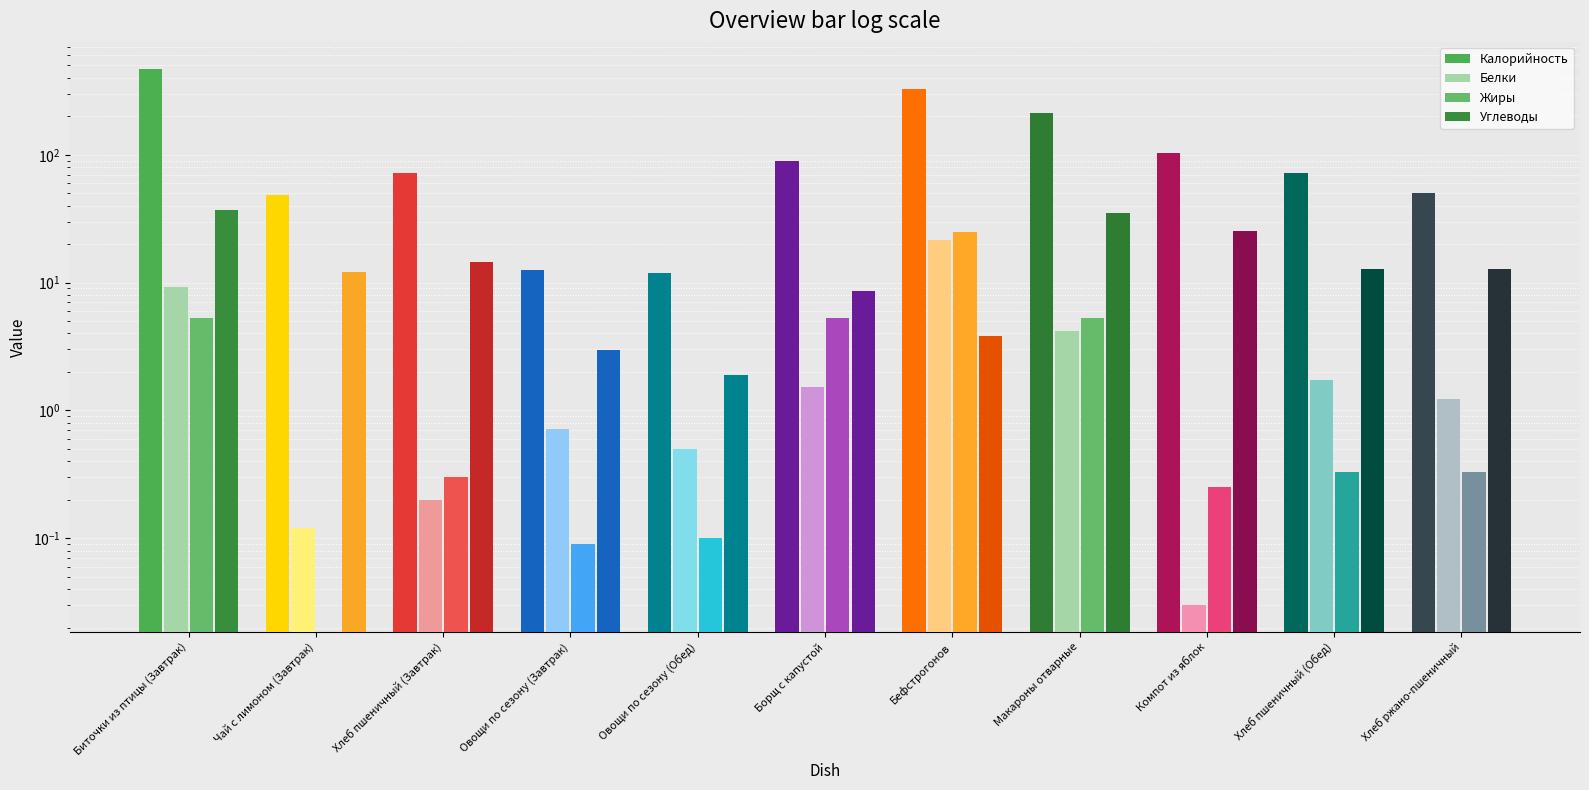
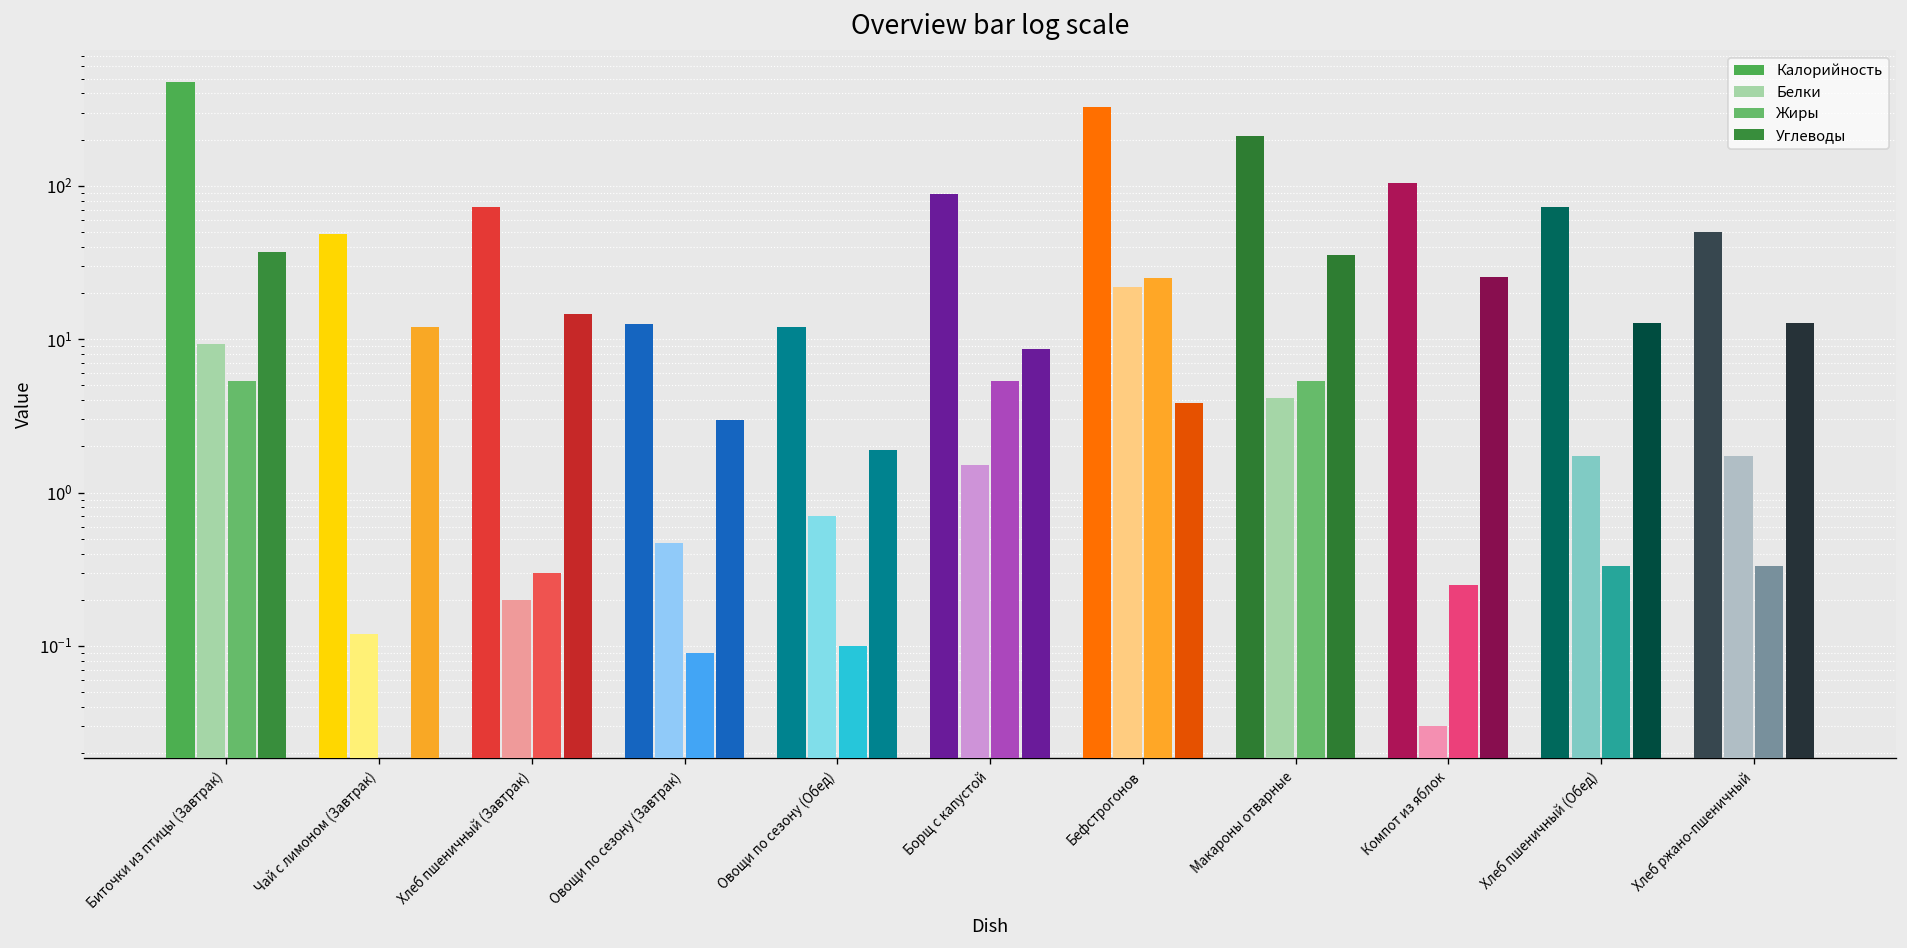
Белки, Овощи по сезону (Завтрак): 0.7 -> 0.47
Белки, Овощи по сезону (Обед): 0.5 -> 0.7
Белки, Хлеб ржано-пшеничный: 1.2 -> 1.7
